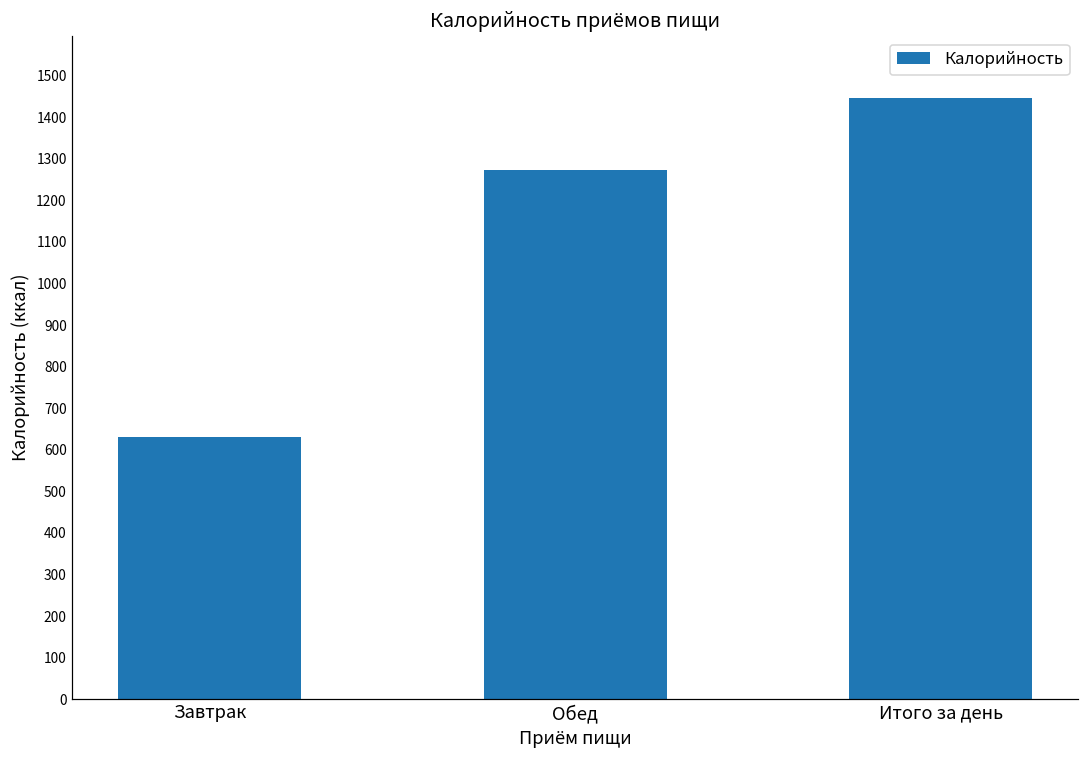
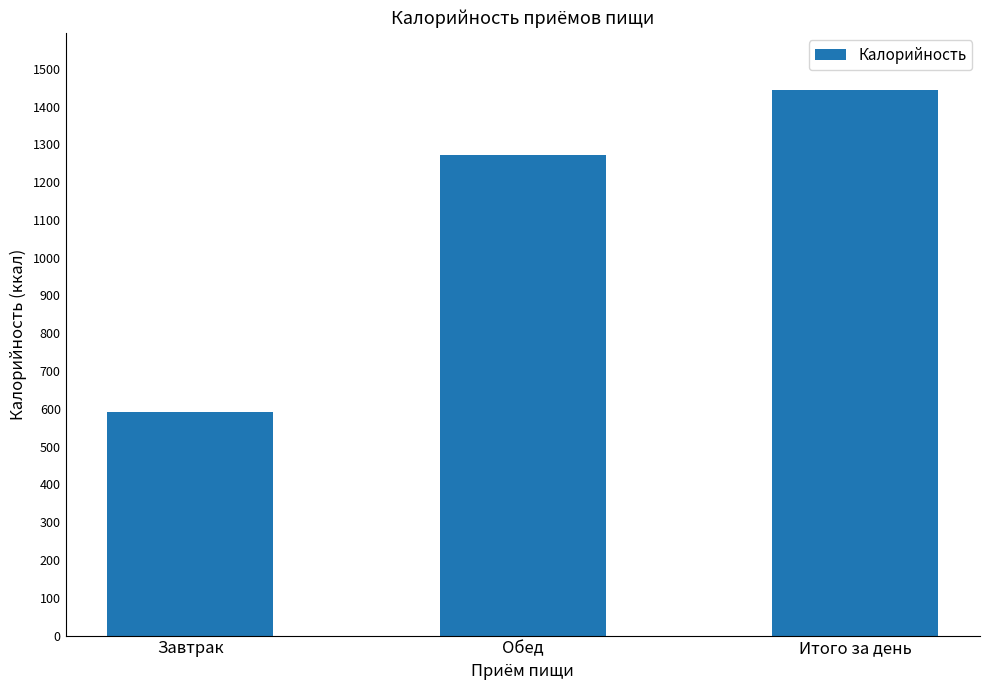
Завтрак: 630 -> 590
